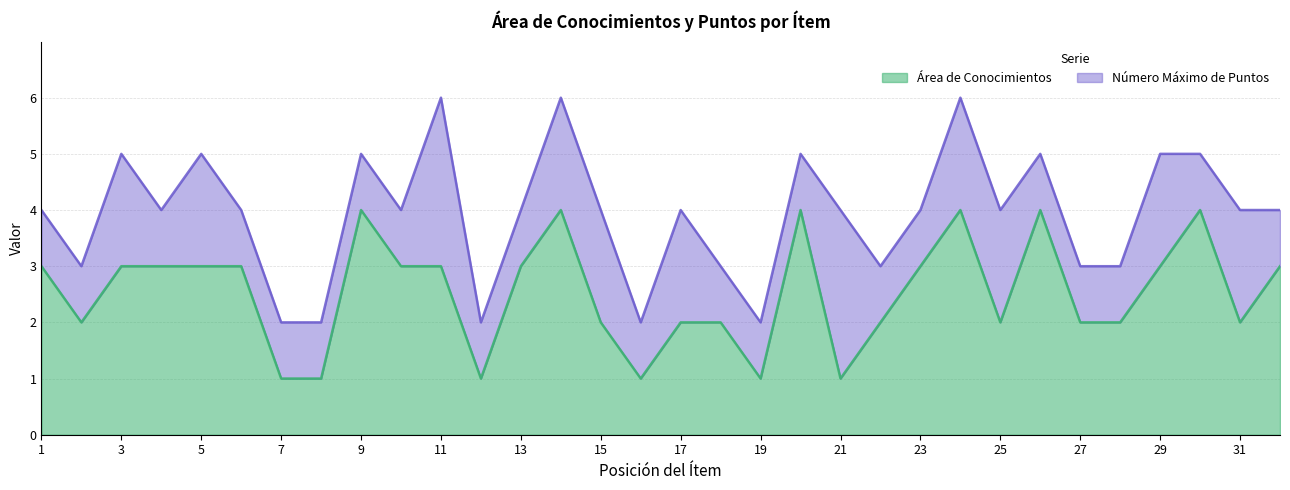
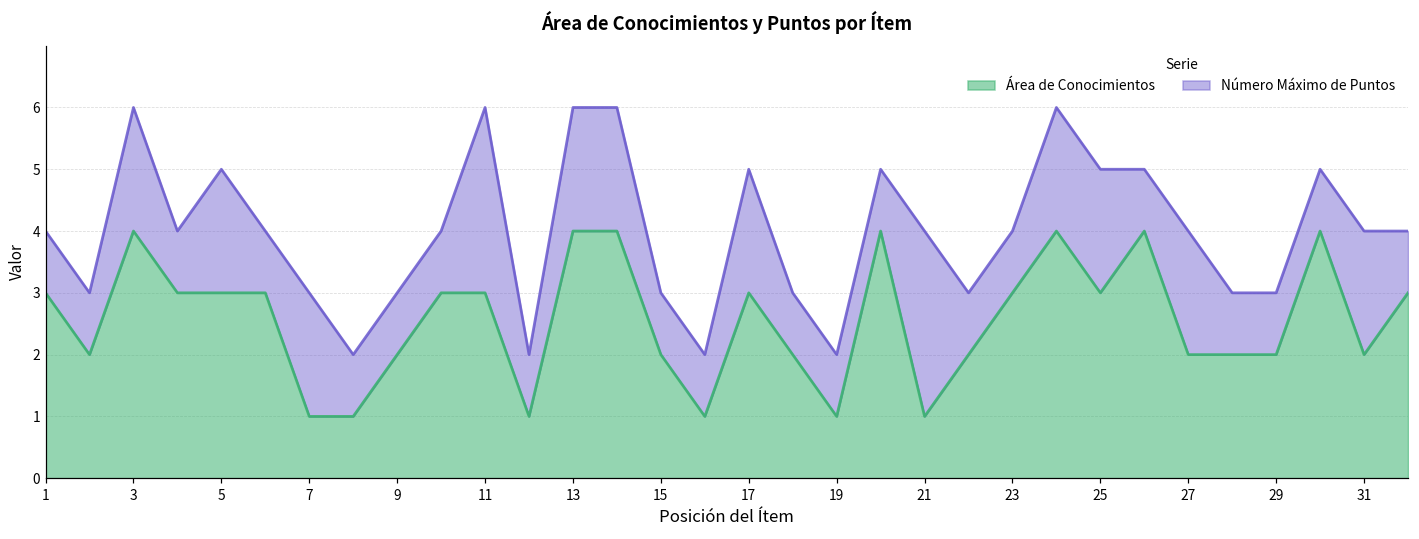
Área de Conocimientos, 3: 3 -> 4
Número Máximo de Puntos, 7: 1 -> 2
Área de Conocimientos, 9: 4 -> 2
Área de Conocimientos, 13: 3 -> 4
Número Máximo de Puntos, 13: 1 -> 2
Número Máximo de Puntos, 15: 2 -> 1
Área de Conocimientos, 17: 2 -> 3
Área de Conocimientos, 25: 2 -> 3
Número Máximo de Puntos, 27: 1 -> 2
Área de Conocimientos, 29: 3 -> 2
Número Máximo de Puntos, 29: 2 -> 1
